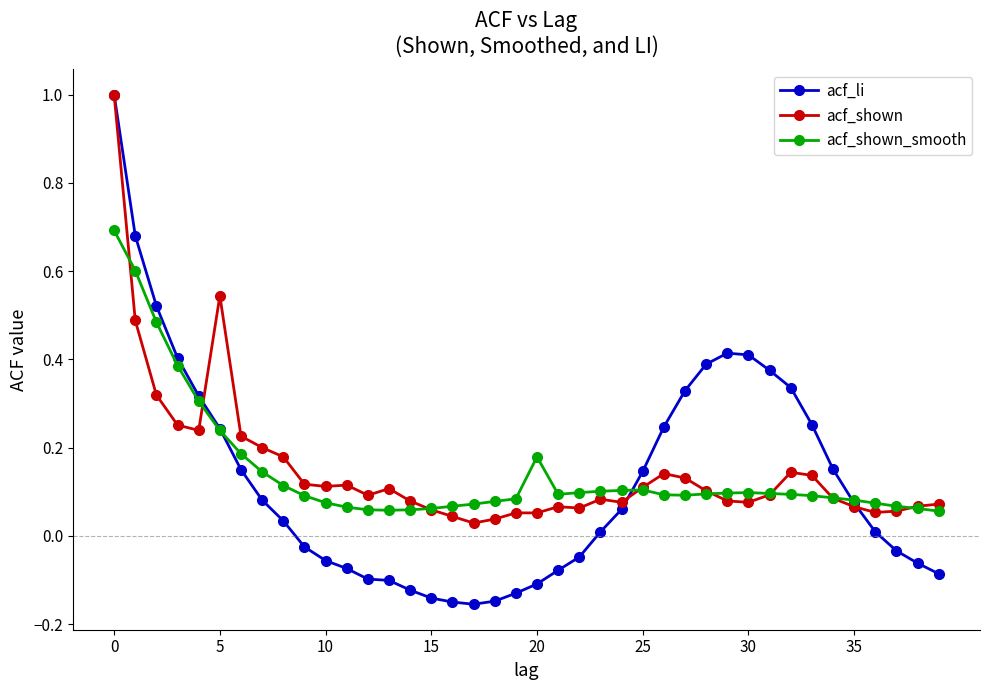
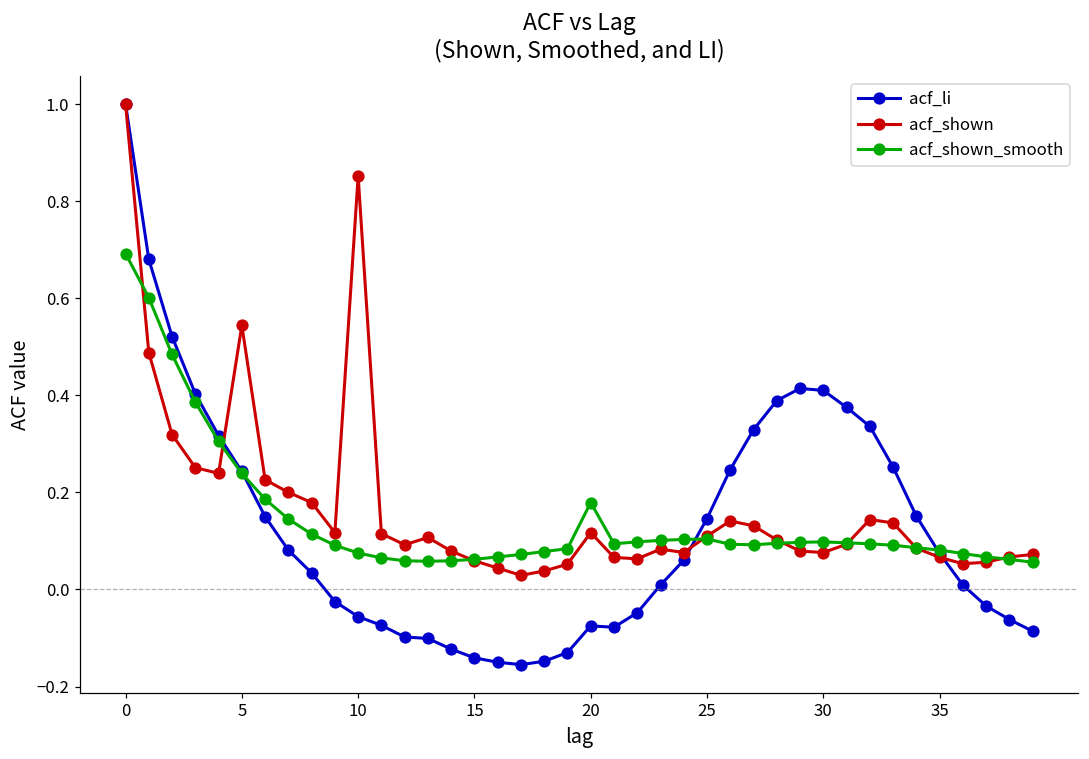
acf_shown, 10: 0.11 -> 0.85
acf_li, 20: -0.11 -> -0.08
acf_shown, 20: 0.05 -> 0.12
